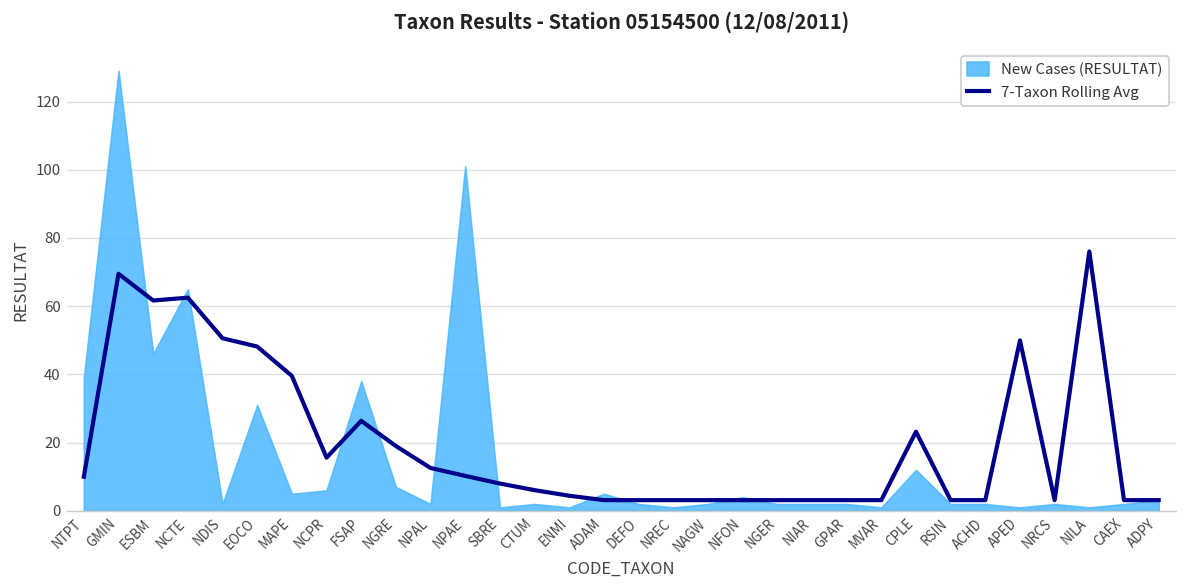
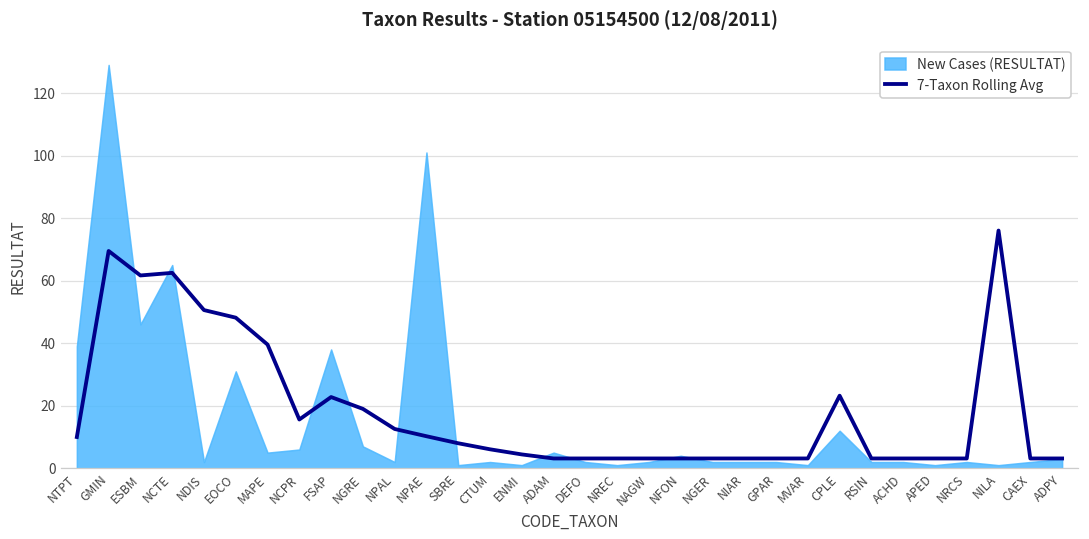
7-Taxon Rolling Avg, FSAP: 26 -> 23
7-Taxon Rolling Avg, APED: 50 -> 3
